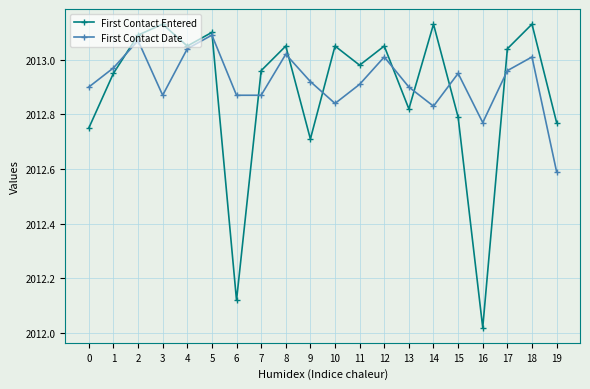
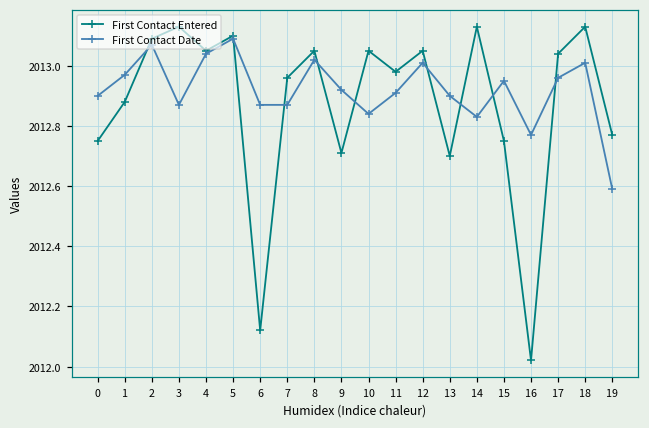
First Contact Entered, 1: 2012.95 -> 2012.88
First Contact Entered, 13: 2012.82 -> 2012.70
First Contact Entered, 15: 2012.79 -> 2012.75
